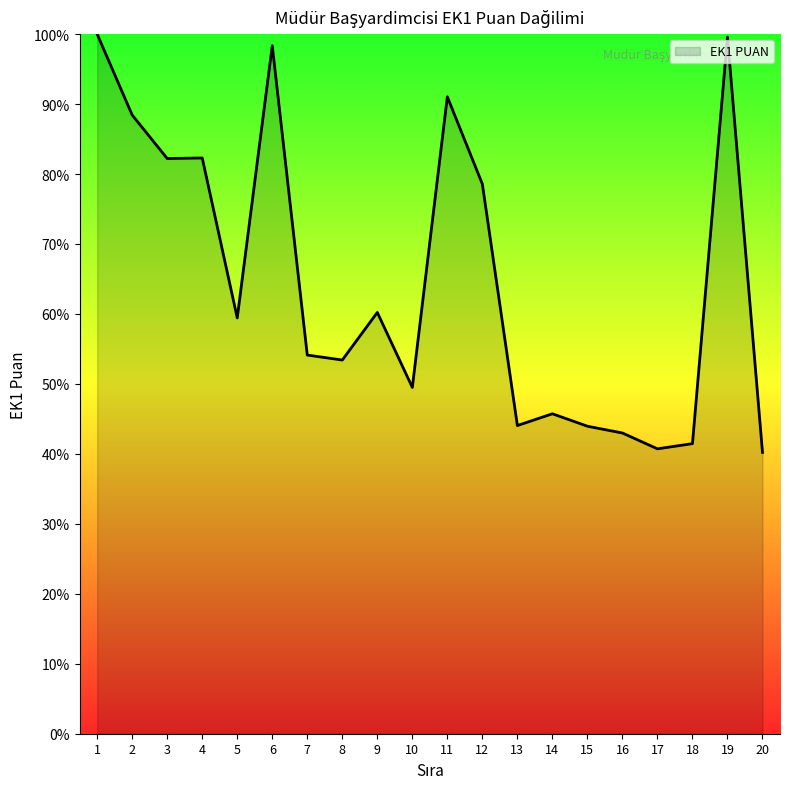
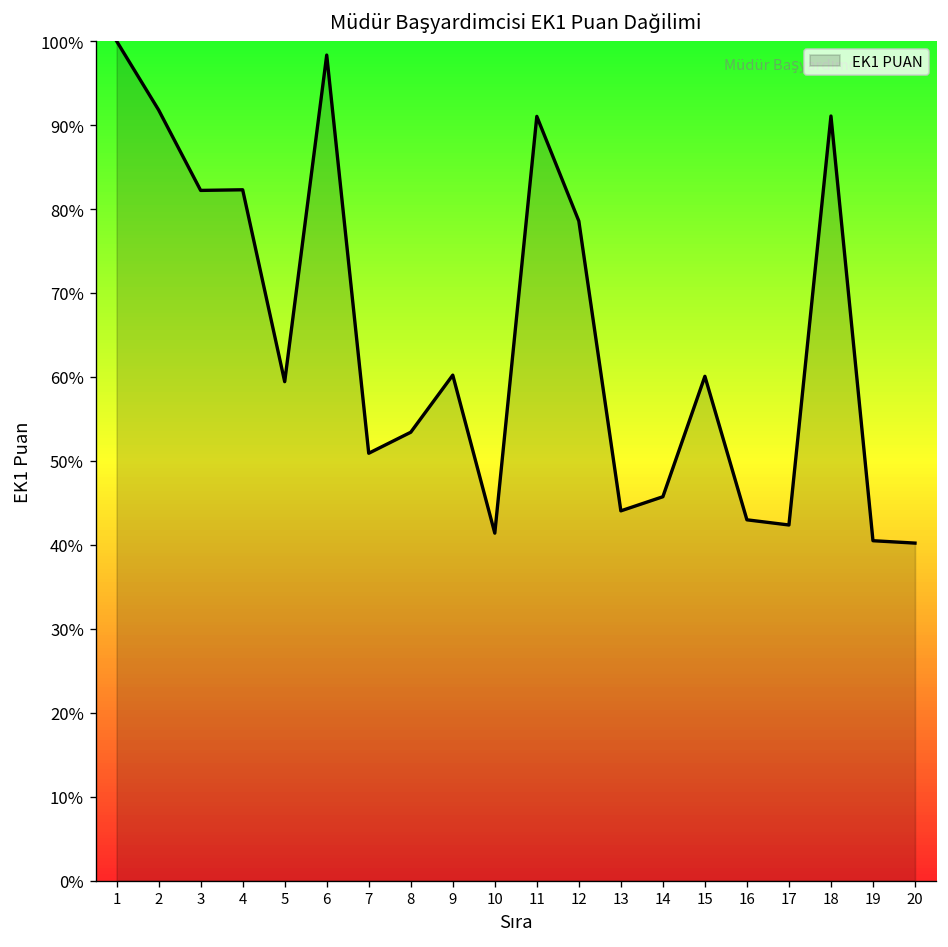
2: 88% -> 92%
7: 54% -> 51%
10: 50% -> 41%
15: 44% -> 60%
17: 41% -> 42%
18: 41% -> 91%
19: 100% -> 40%
